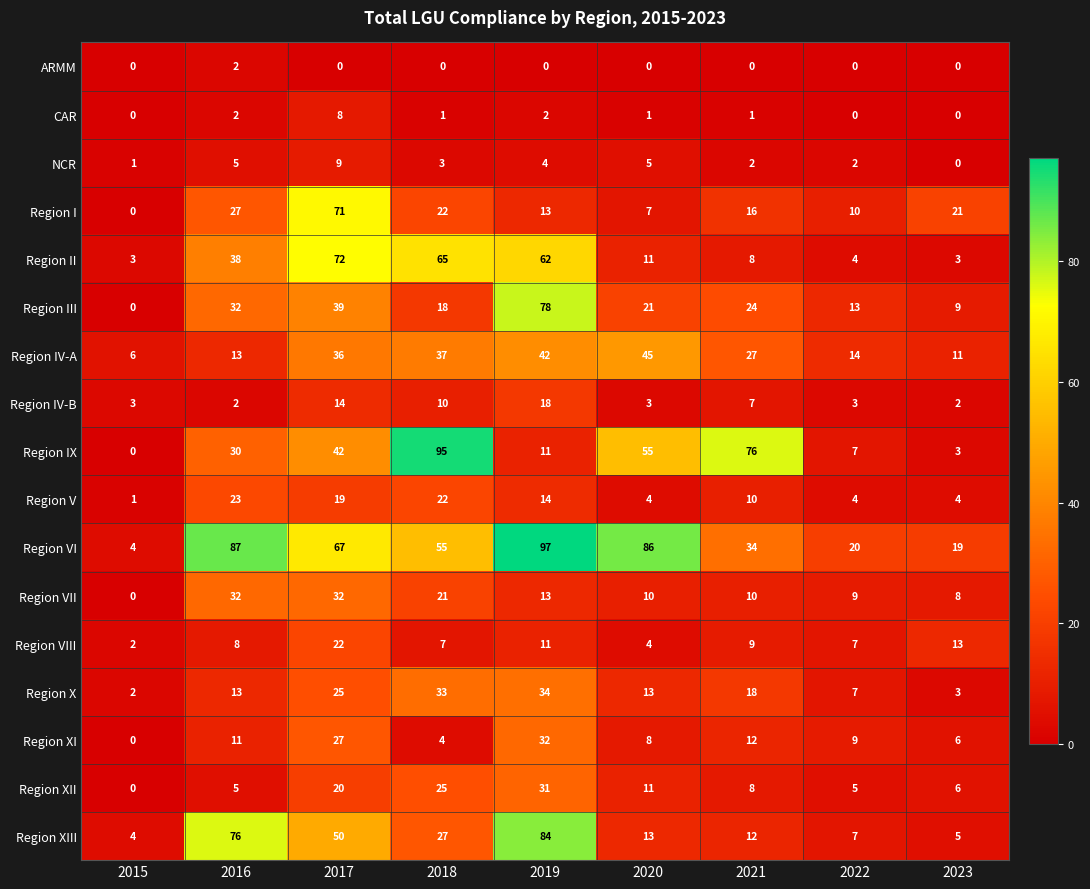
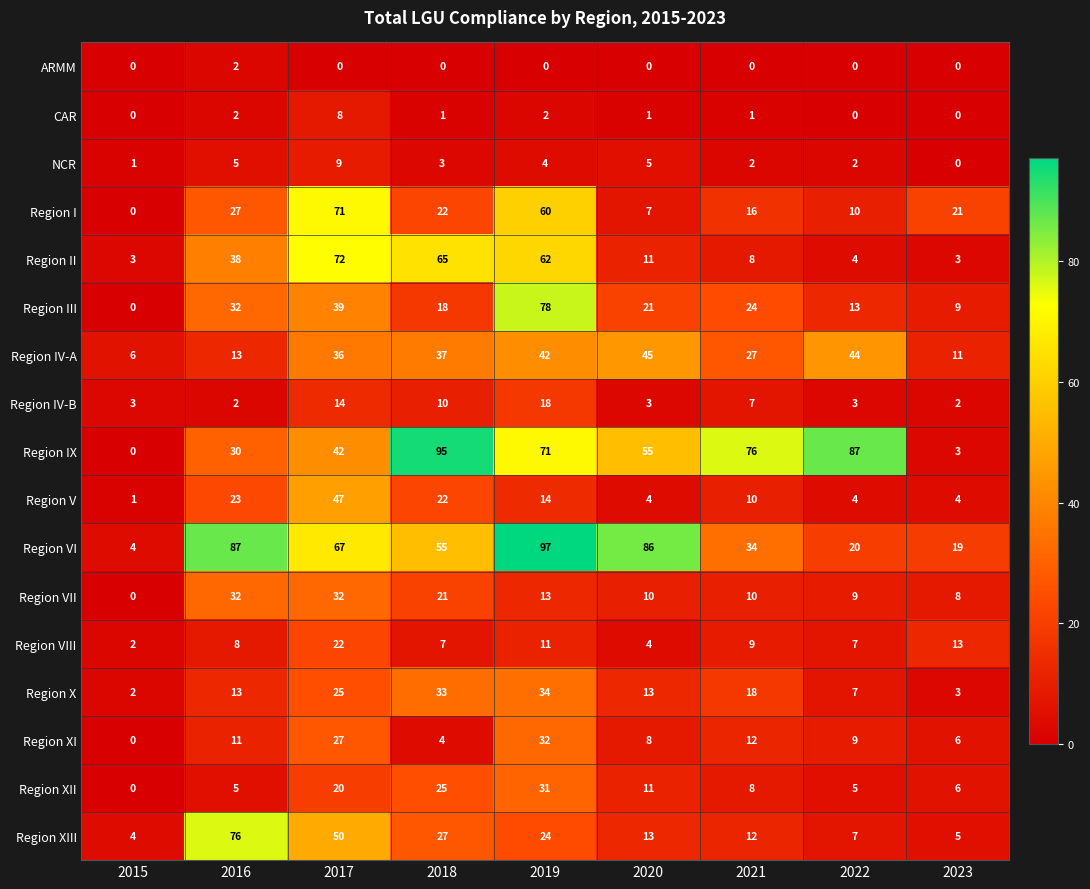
Region I, 2019: 13 -> 60
Region IV-A, 2022: 14 -> 44
Region IX, 2019: 11 -> 71
Region IX, 2022: 7 -> 87
Region V, 2017: 19 -> 47
Region XIII, 2019: 84 -> 24
